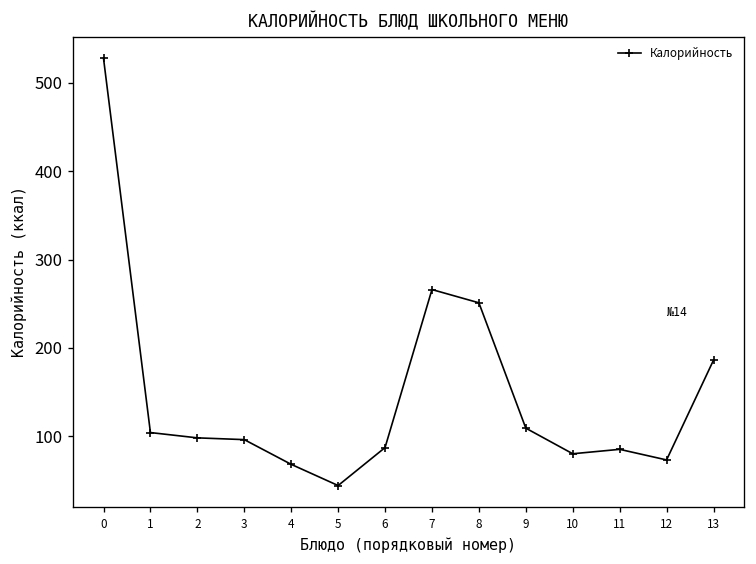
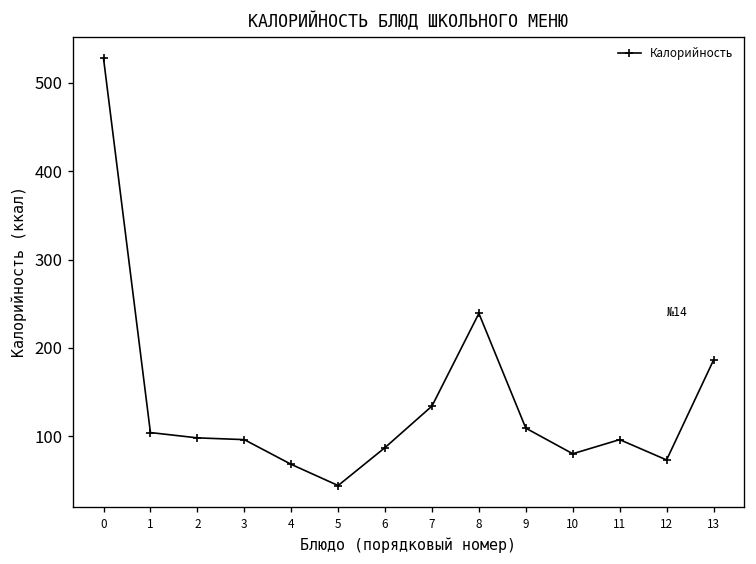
7: 270 -> 130
8: 250 -> 240
11: 90 -> 100
